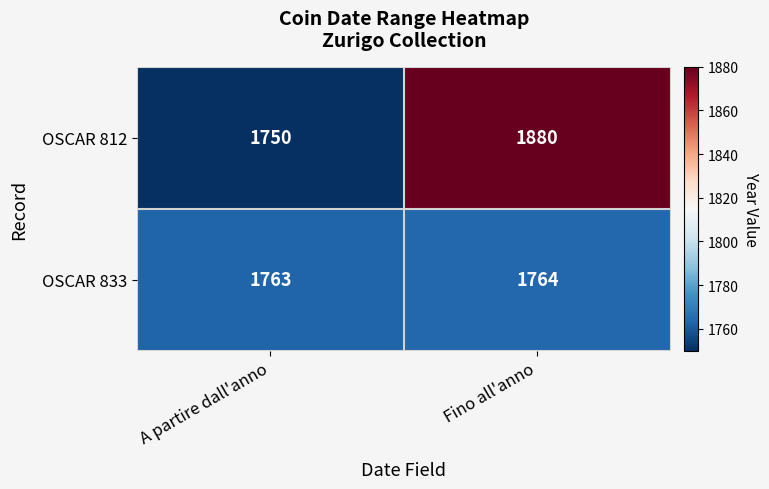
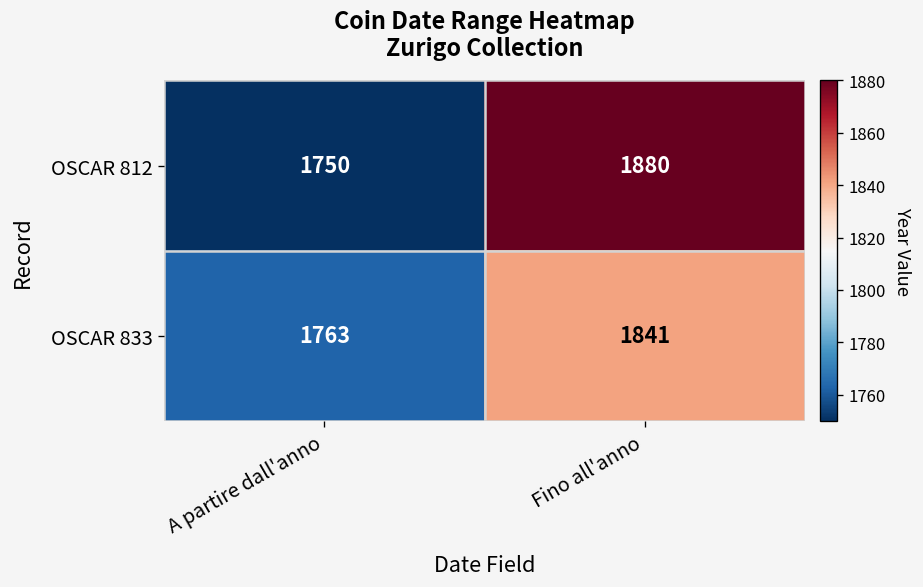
OSCAR 833, Fino all'anno: 1764 -> 1841
